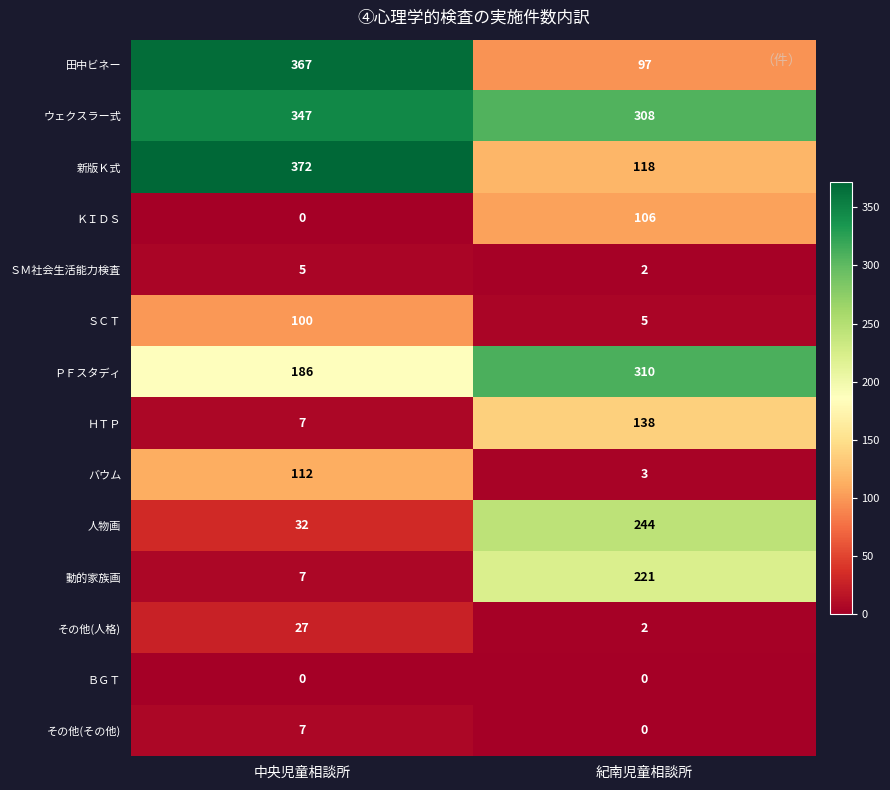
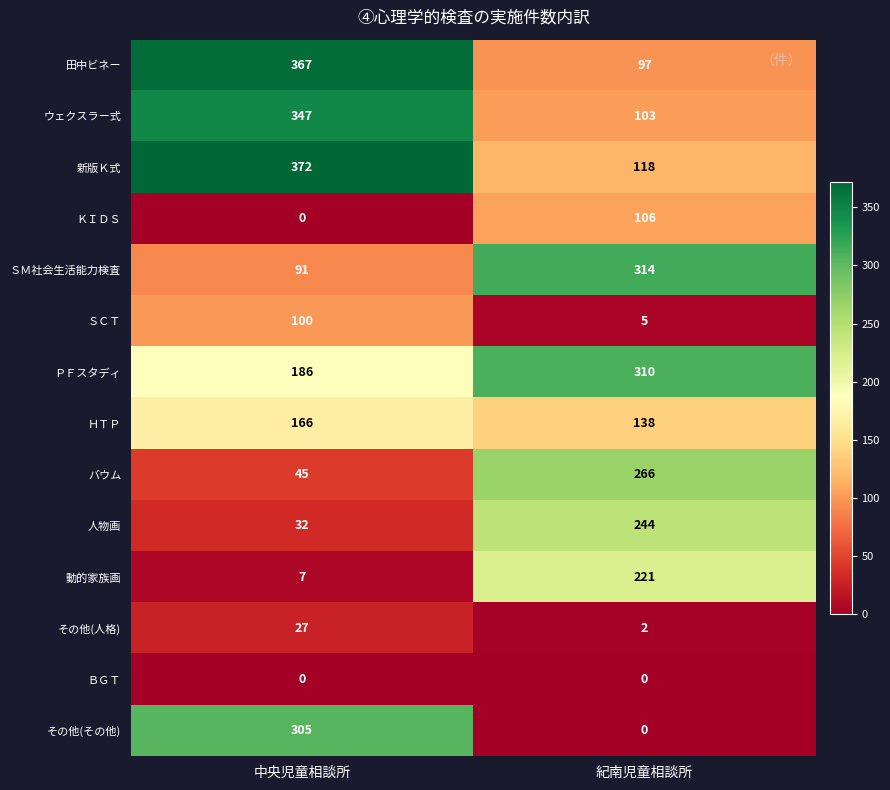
ウェクスラー式, 紀南児童相談所: 308 -> 103
ＳＭ社会生活能力検査, 中央児童相談所: 5 -> 91
ＳＭ社会生活能力検査, 紀南児童相談所: 2 -> 314
ＨＴＰ, 中央児童相談所: 7 -> 166
バウム, 中央児童相談所: 112 -> 45
バウム, 紀南児童相談所: 3 -> 266
その他(その他), 中央児童相談所: 7 -> 305
